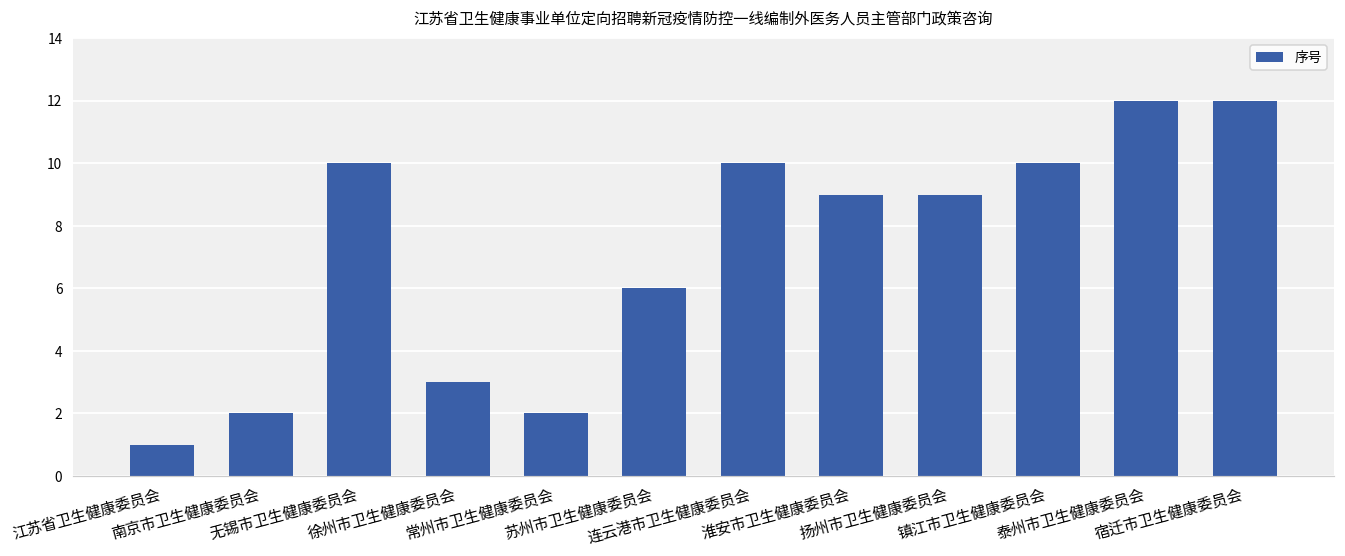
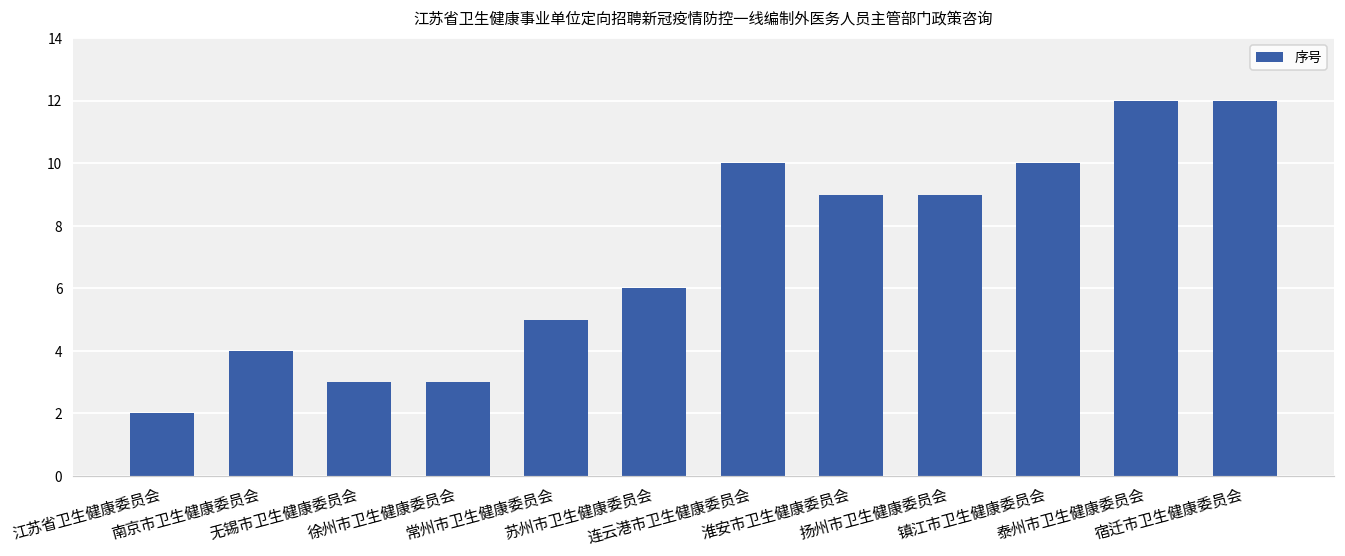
江苏省卫生健康委员会: 1 -> 2
南京市卫生健康委员会: 2 -> 4
无锡市卫生健康委员会: 10 -> 3
常州市卫生健康委员会: 2 -> 5
